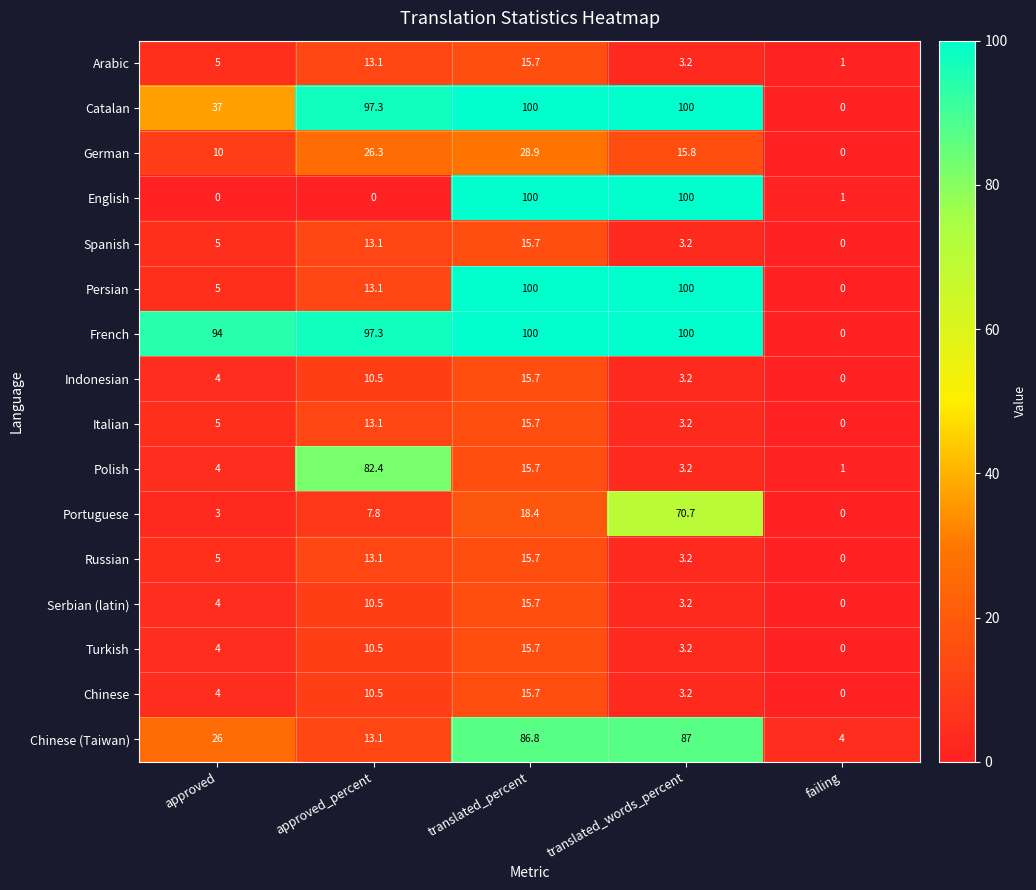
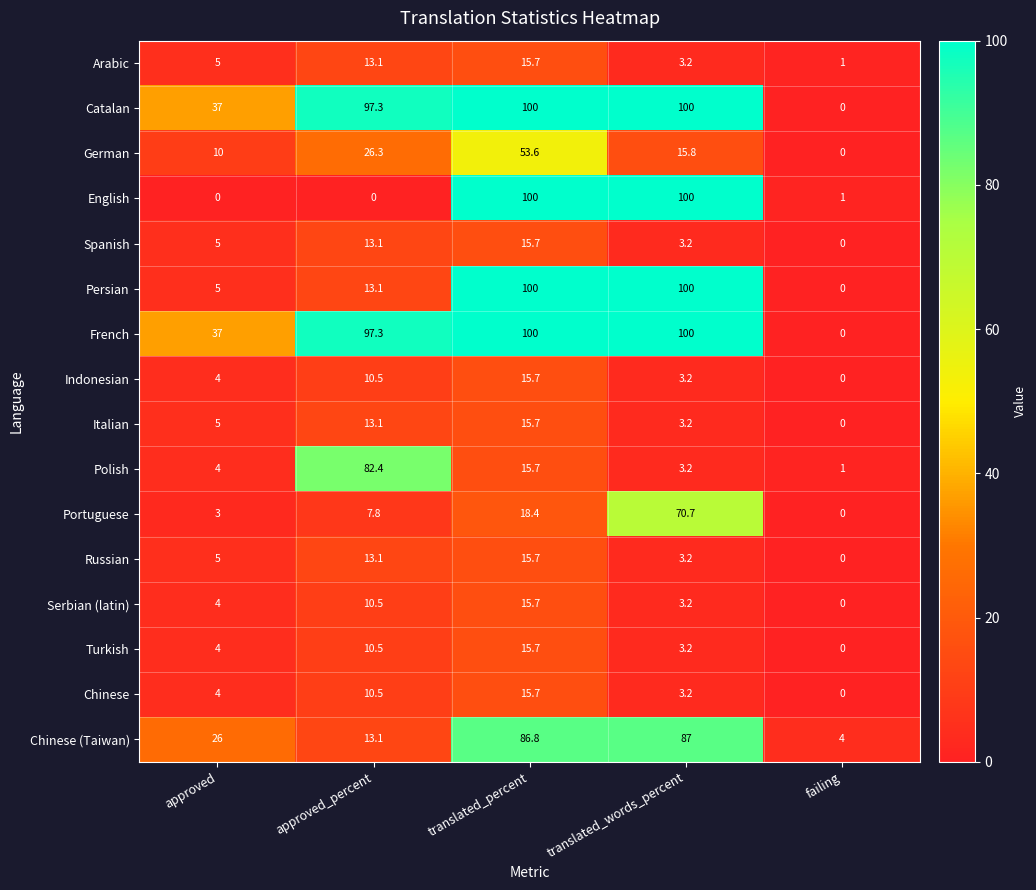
German, translated_percent: 28.9 -> 53.6
French, approved: 94 -> 37
